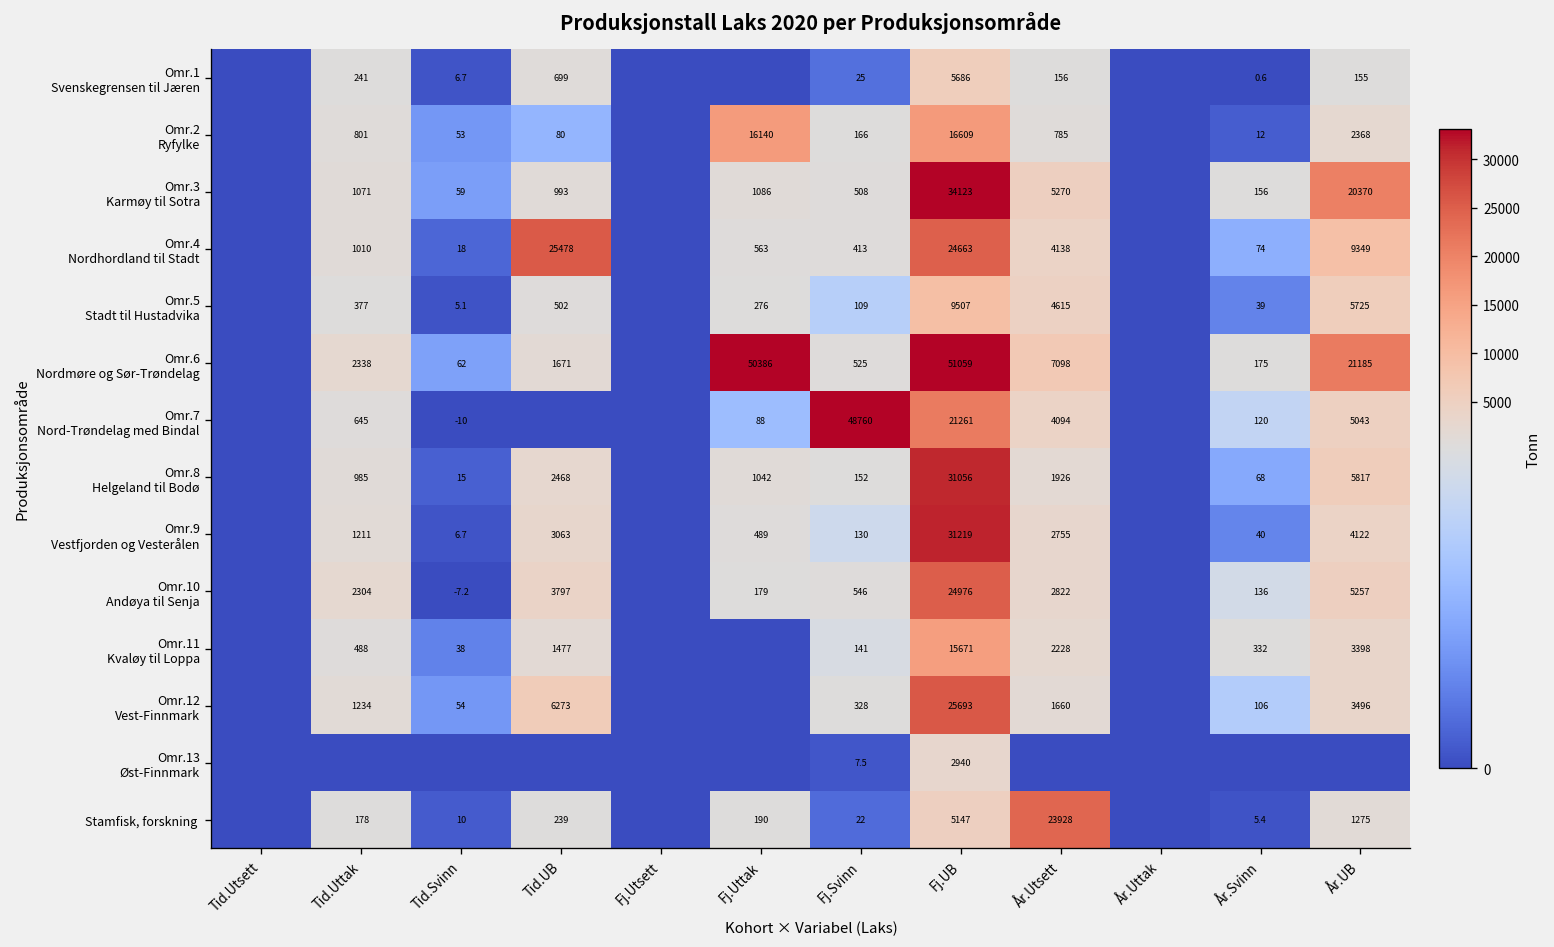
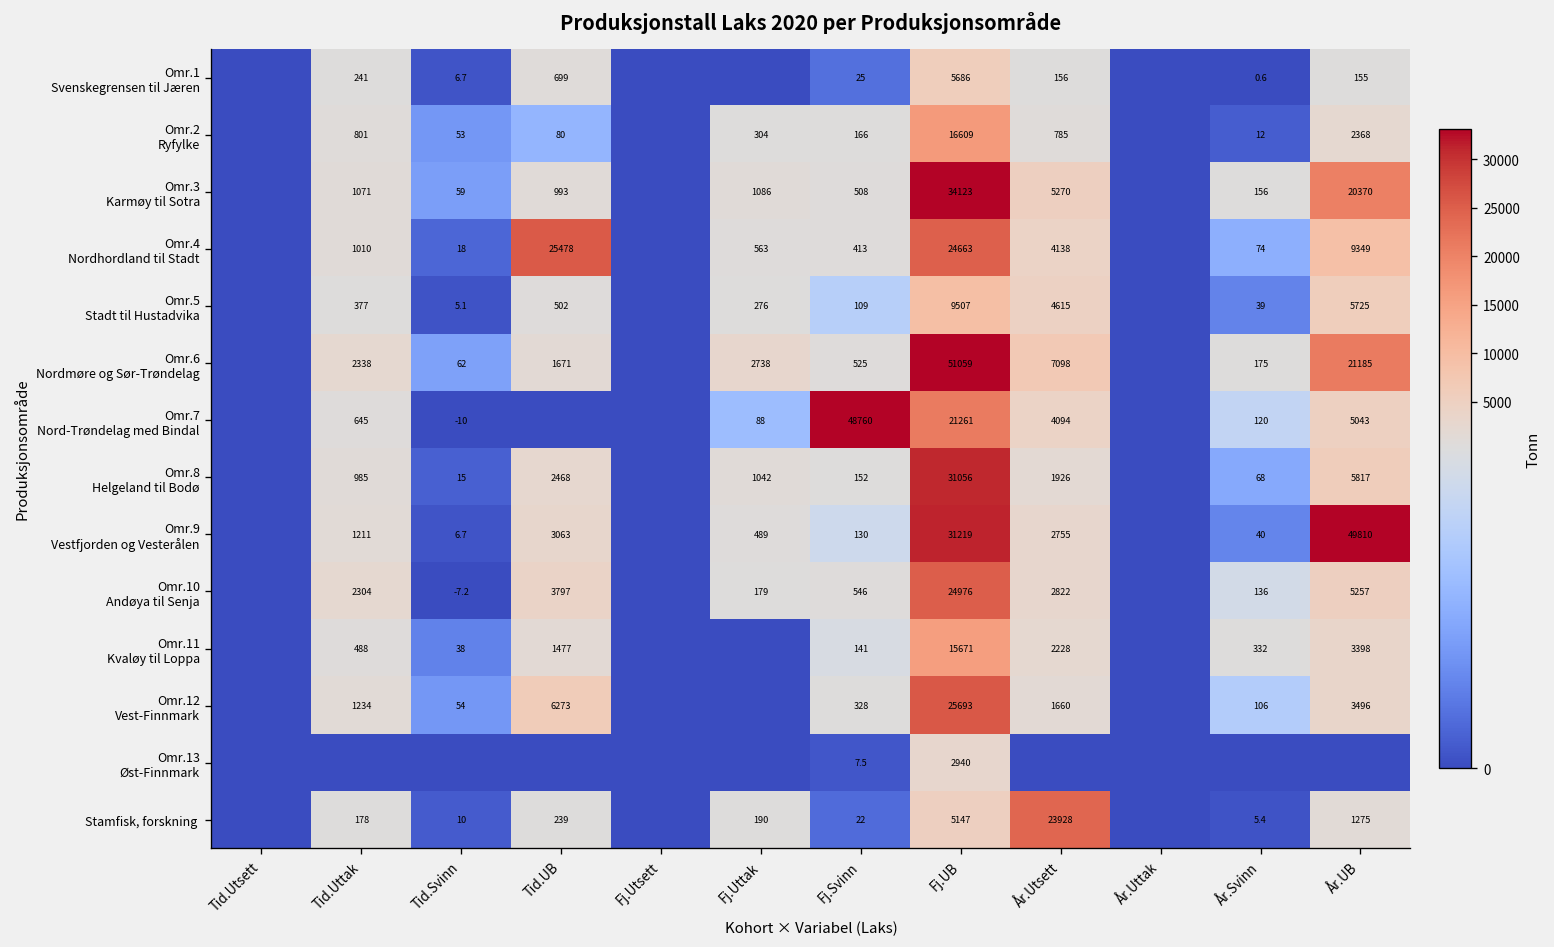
Omr.2 Ryfylke, Fj.Uttak: 16140 -> 304
Omr.6 Nordmøre og Sør-Trøndelag, Fj.Uttak: 50386 -> 2738
Omr.9 Vestfjorden og Vesterålen, År.UB: 4122 -> 49810
